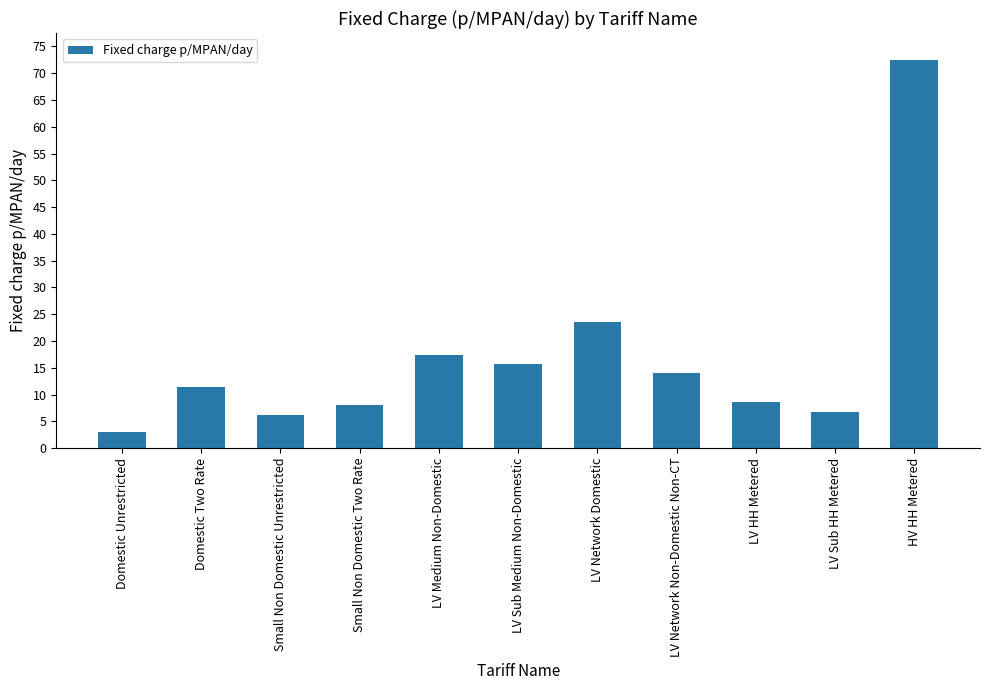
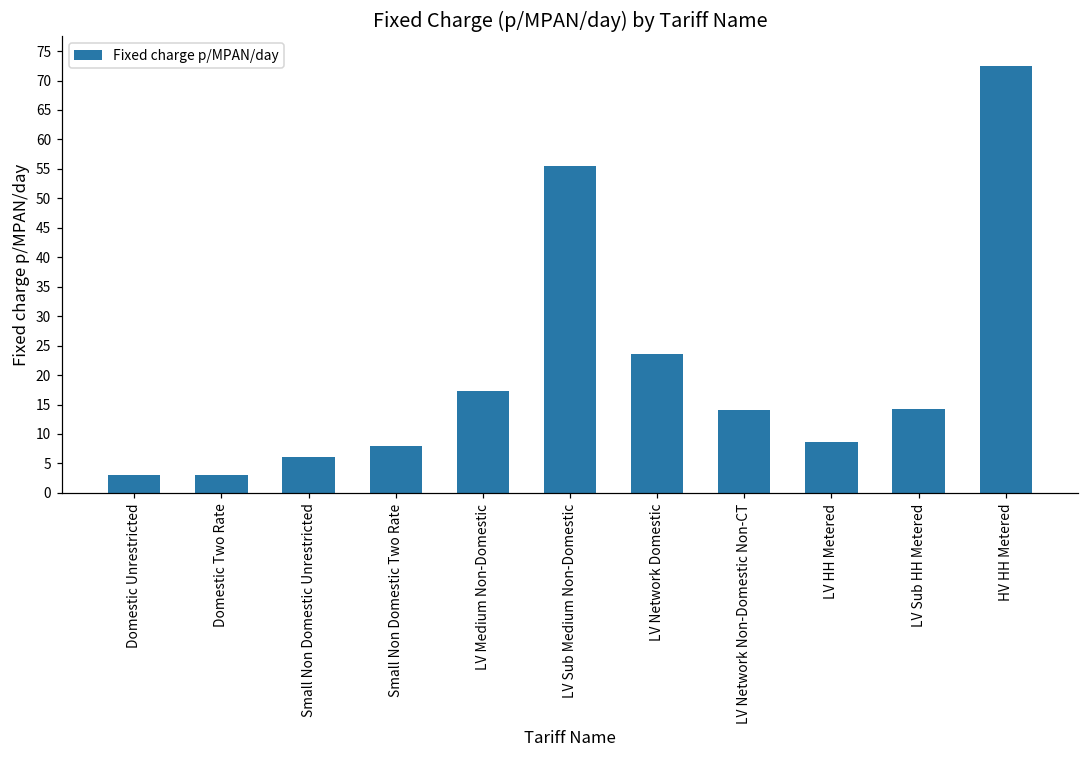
Domestic Two Rate: 11 -> 3
LV Sub Medium Non-Domestic: 16 -> 55
LV Sub HH Metered: 7 -> 14
